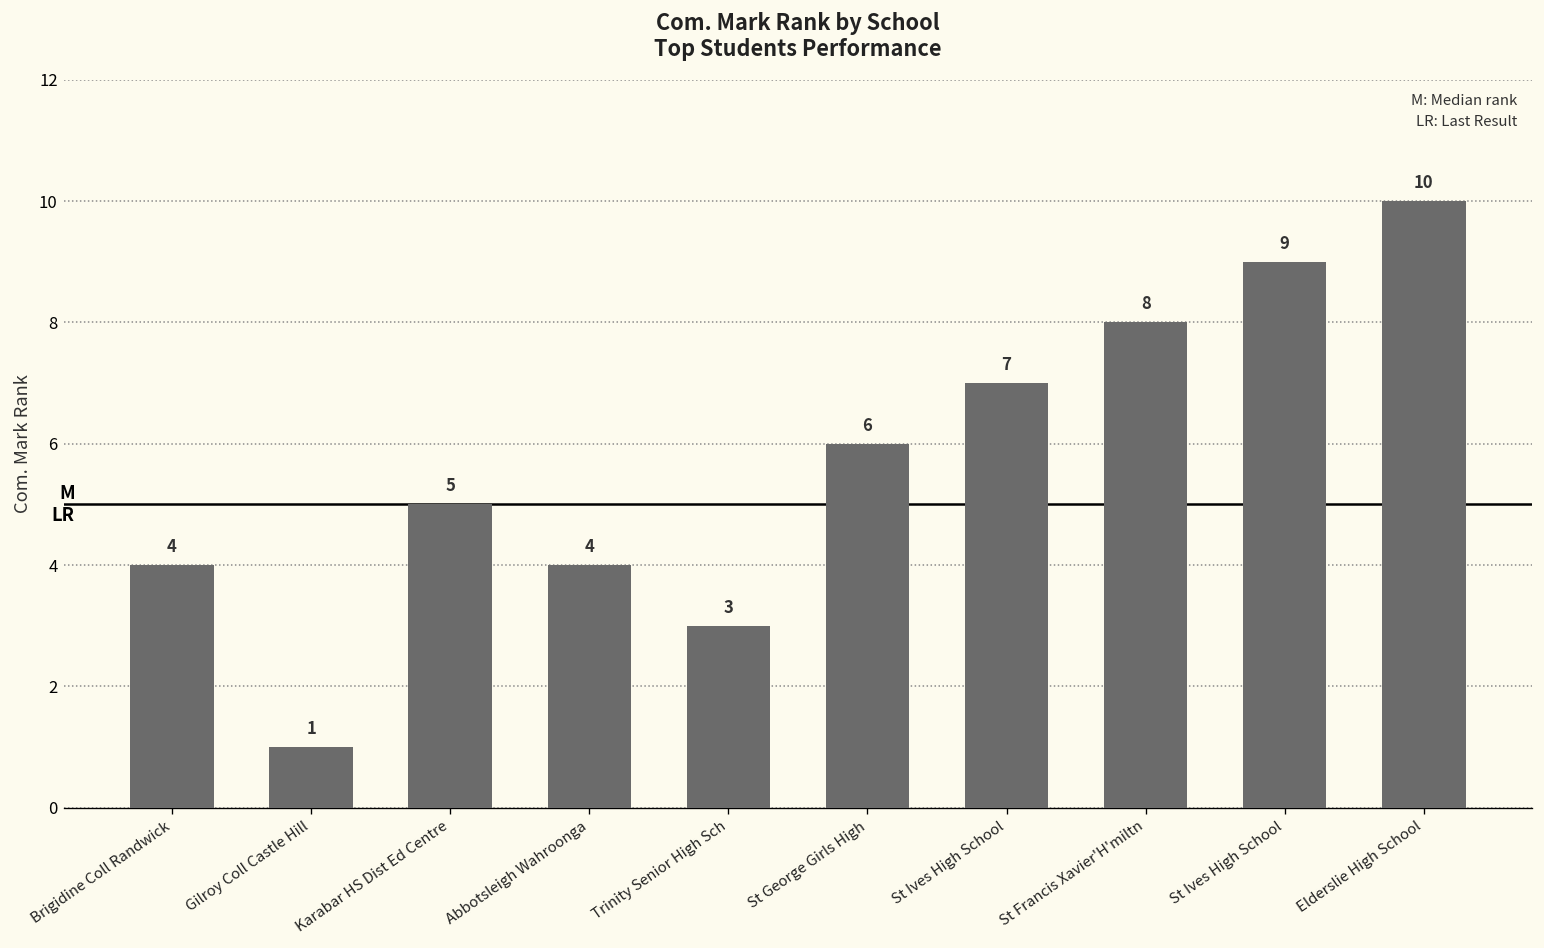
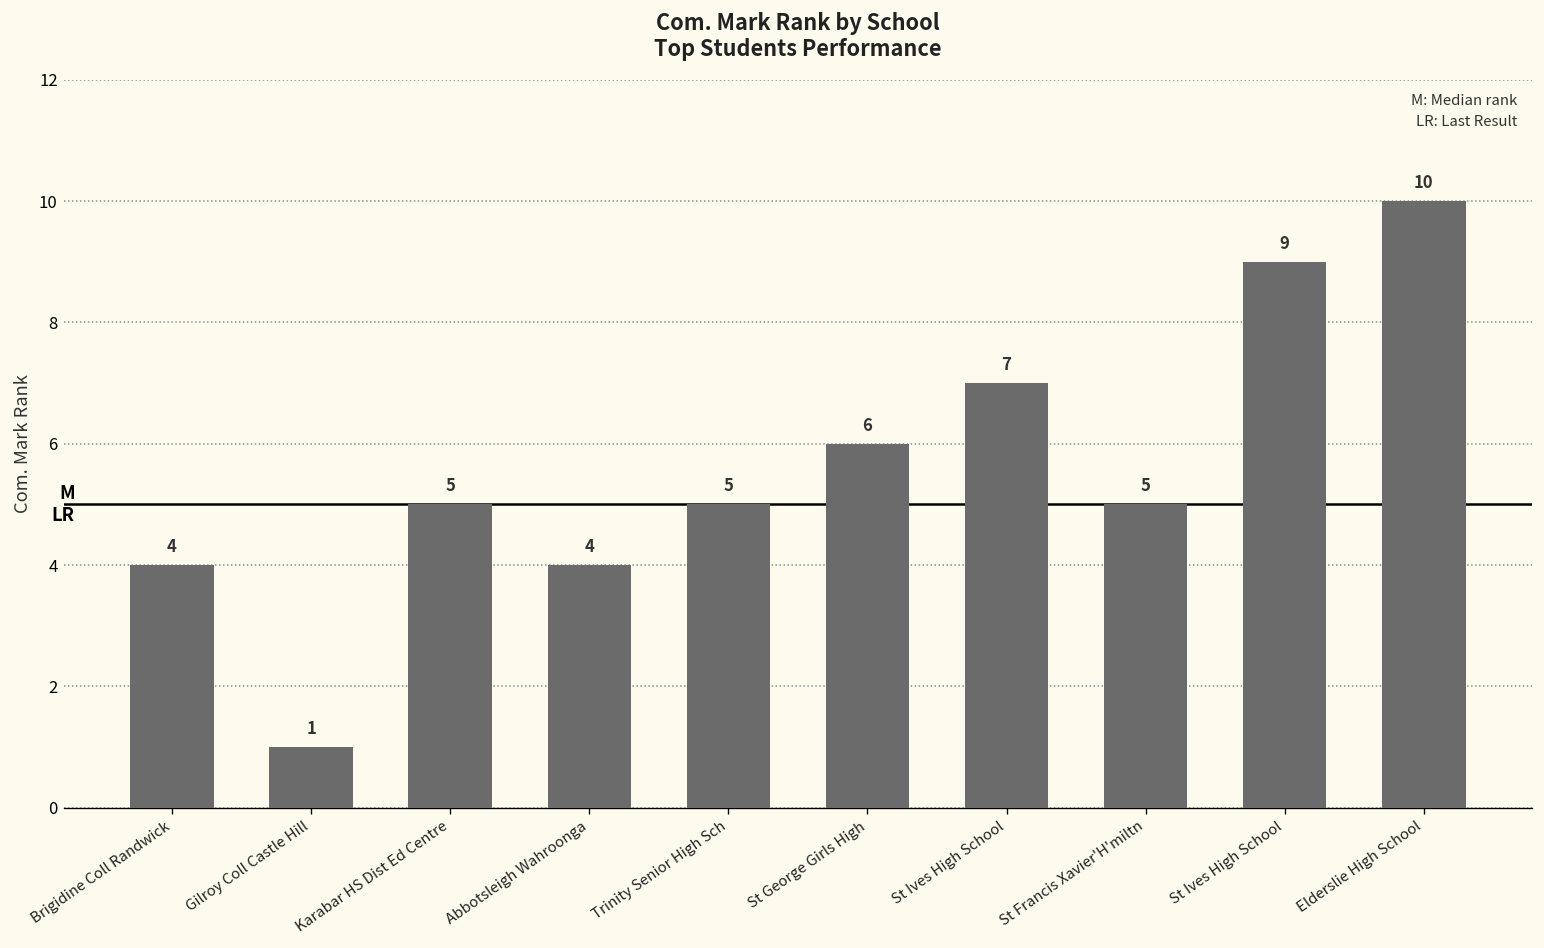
Trinity Senior High Sch: 3 -> 5
St Francis Xavier'H'miltn: 8 -> 5
